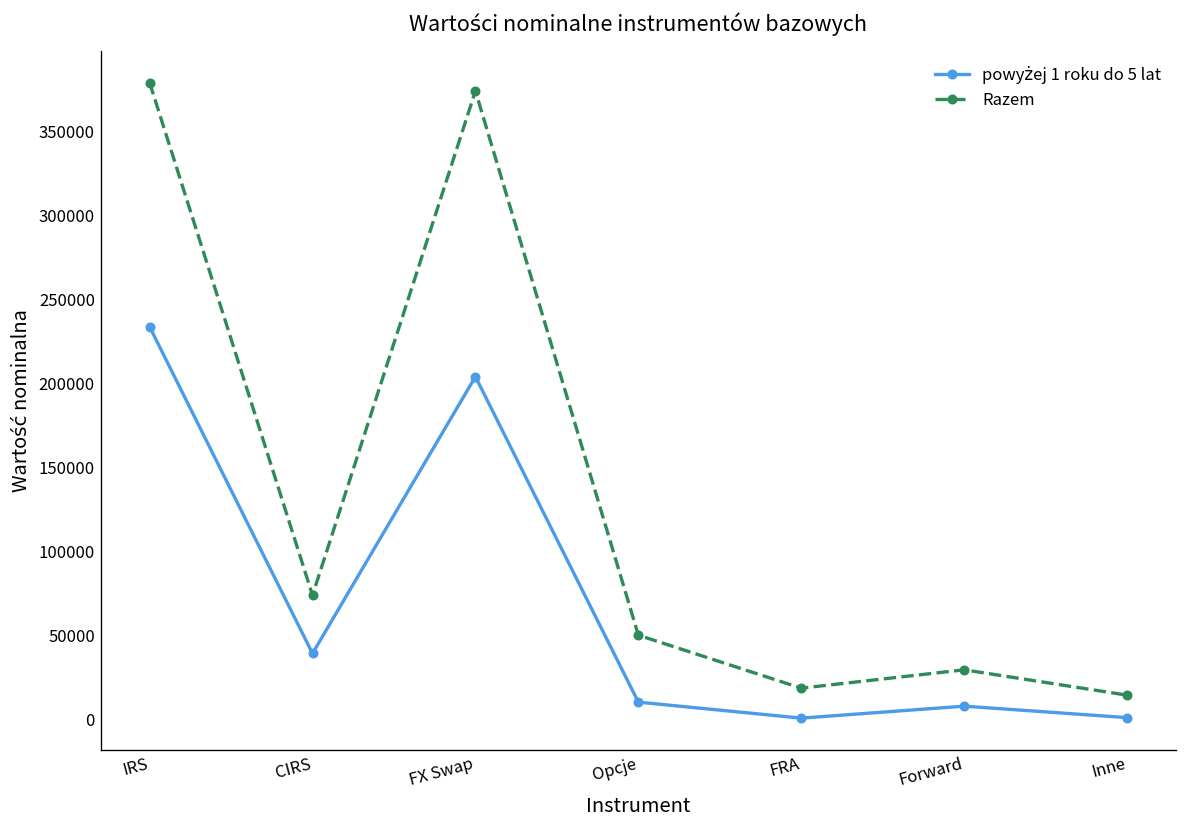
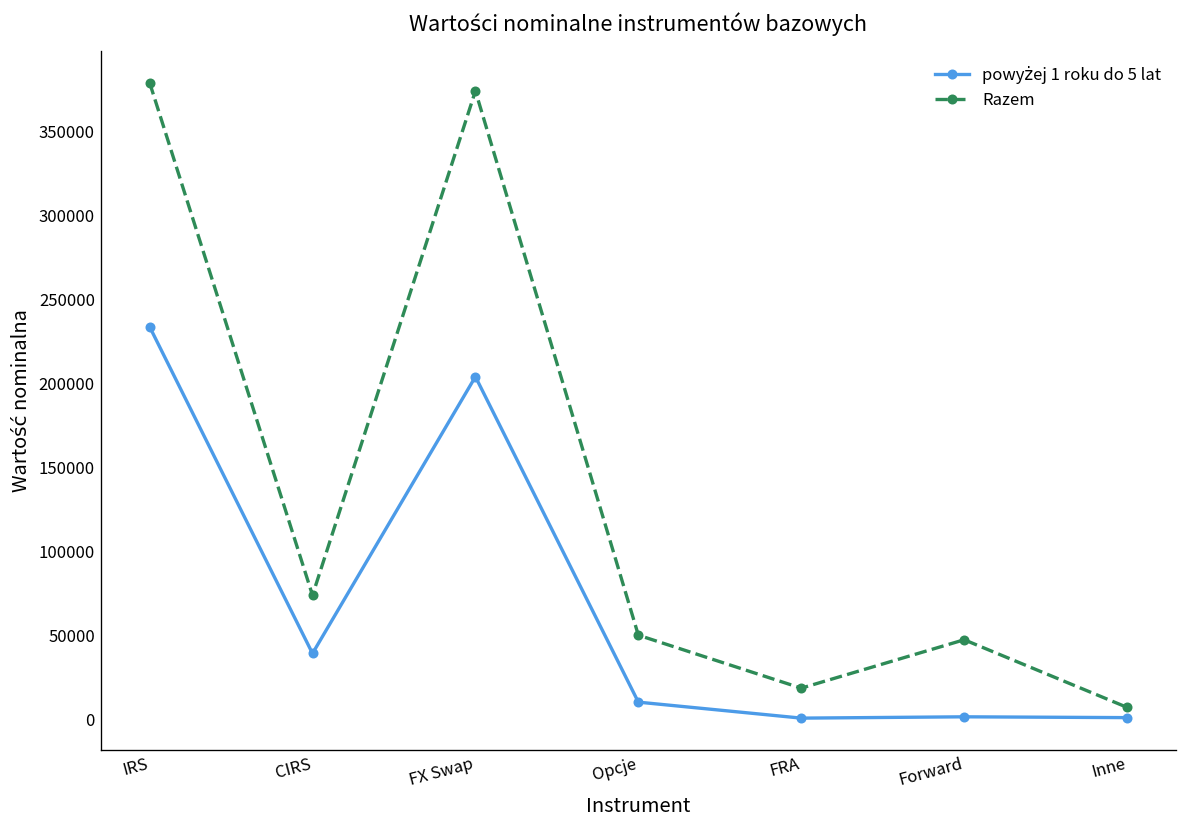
powyżej 1 roku do 5 lat, Forward: 8000 -> 2000
Razem, Forward: 30000 -> 47000
Razem, Inne: 15000 -> 7000
